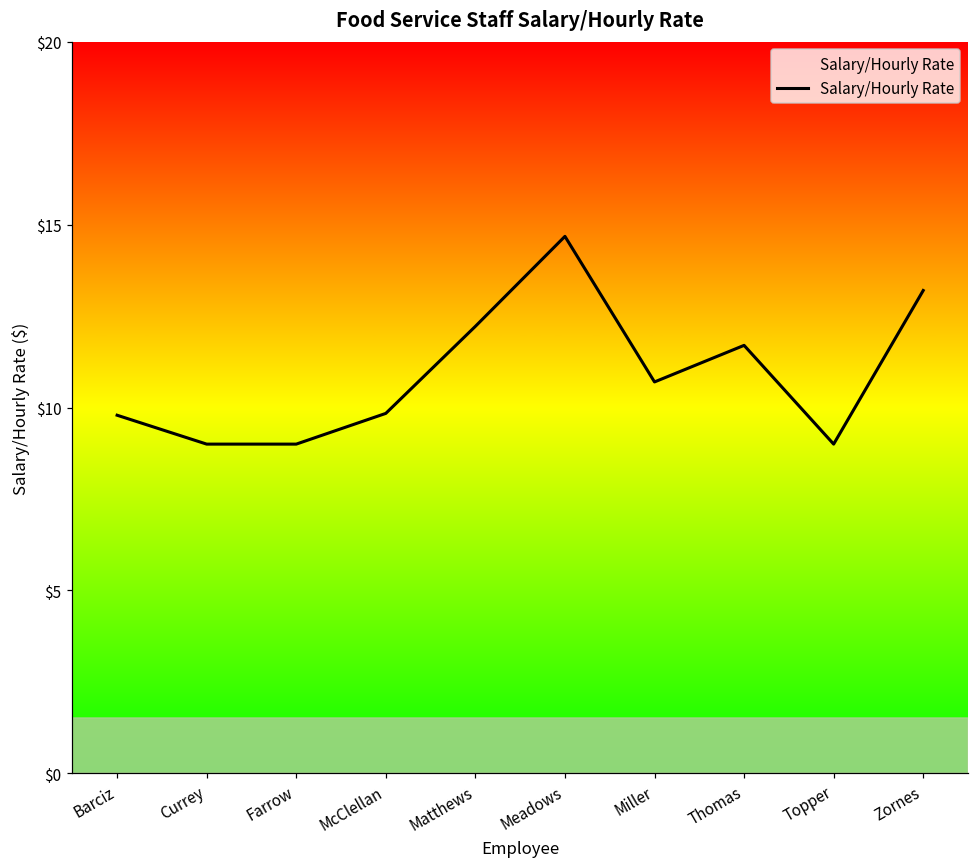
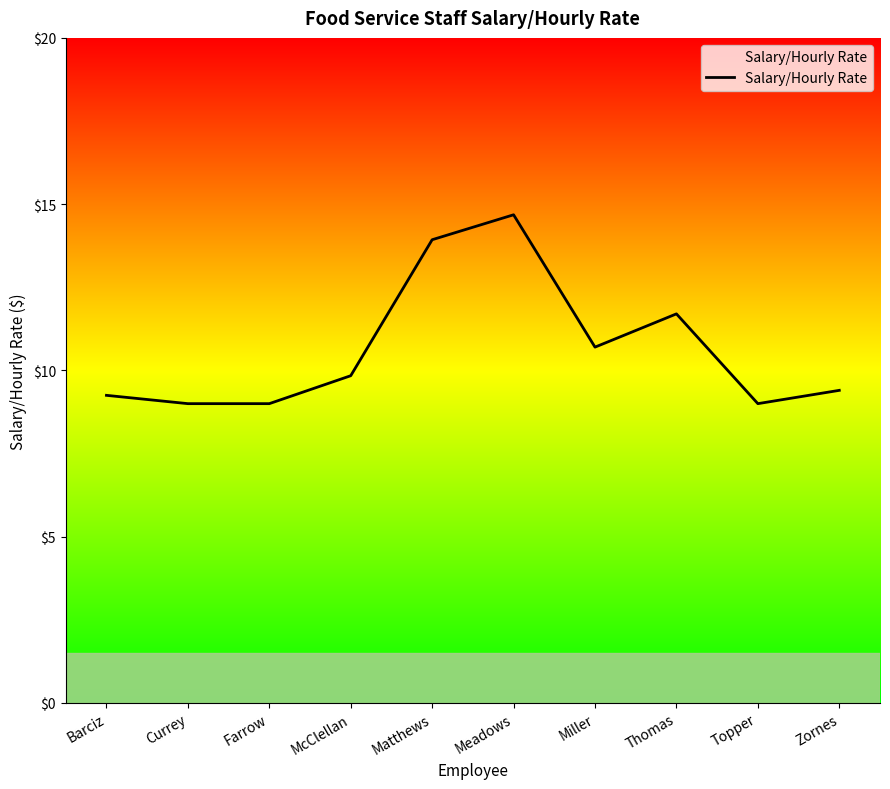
Barciz: $9.8 -> $9.3
Matthews: $12.2 -> $13.9
Zornes: $13.2 -> $9.4
